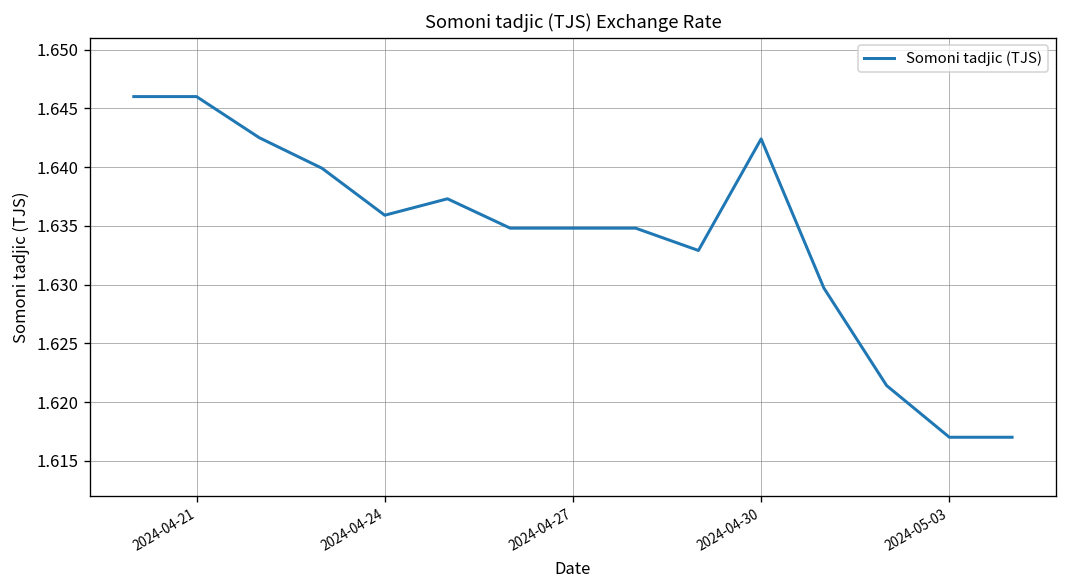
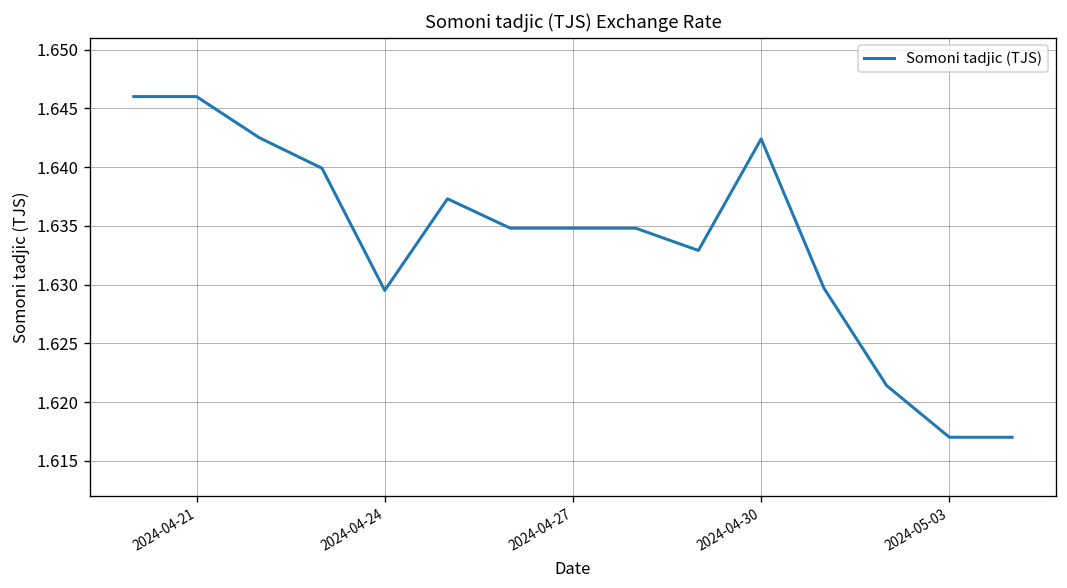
2024-04-24: 1.636 -> 1.630
